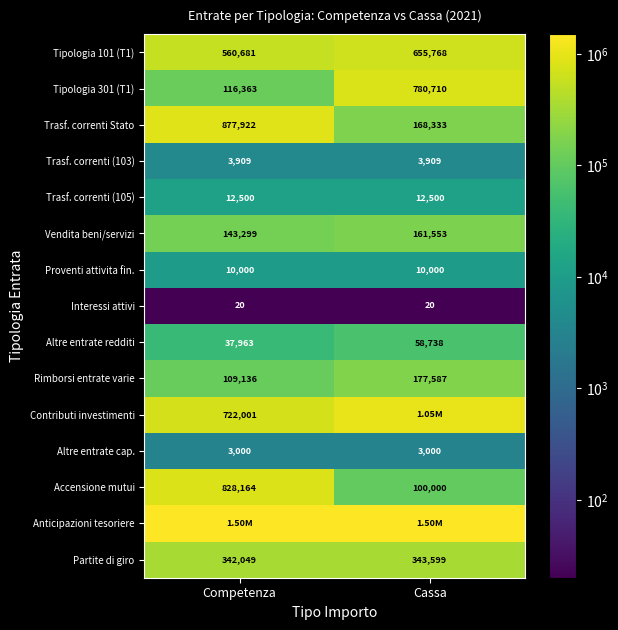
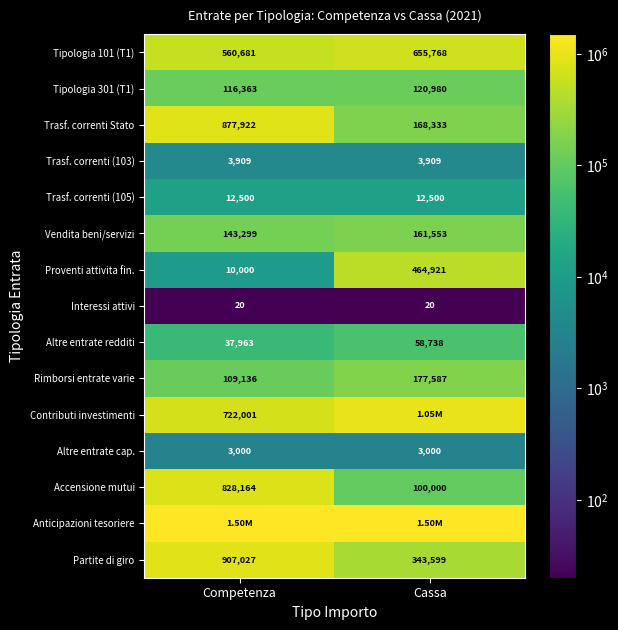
Tipologia 301 (T1), Cassa: 780,710 -> 120,980
Proventi attivita fin., Cassa: 10,000 -> 464,921
Partite di giro, Competenza: 342,049 -> 907,027
